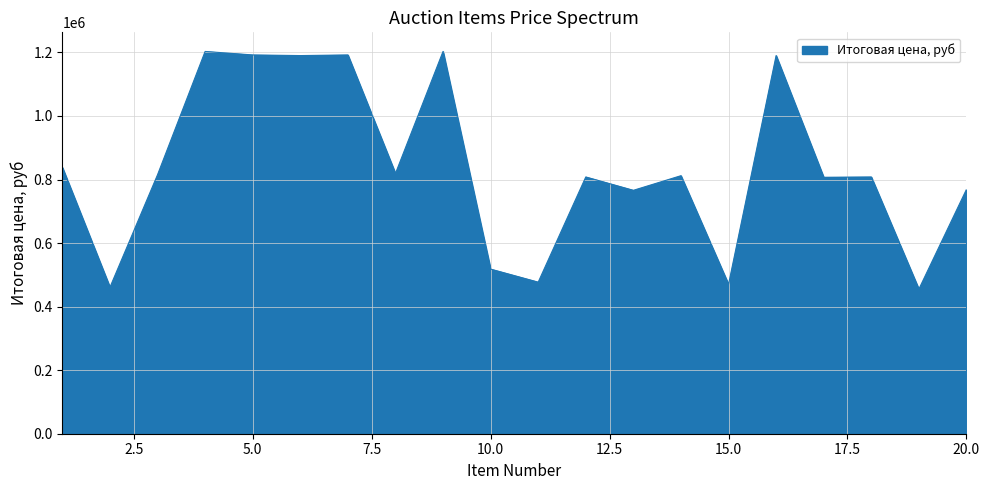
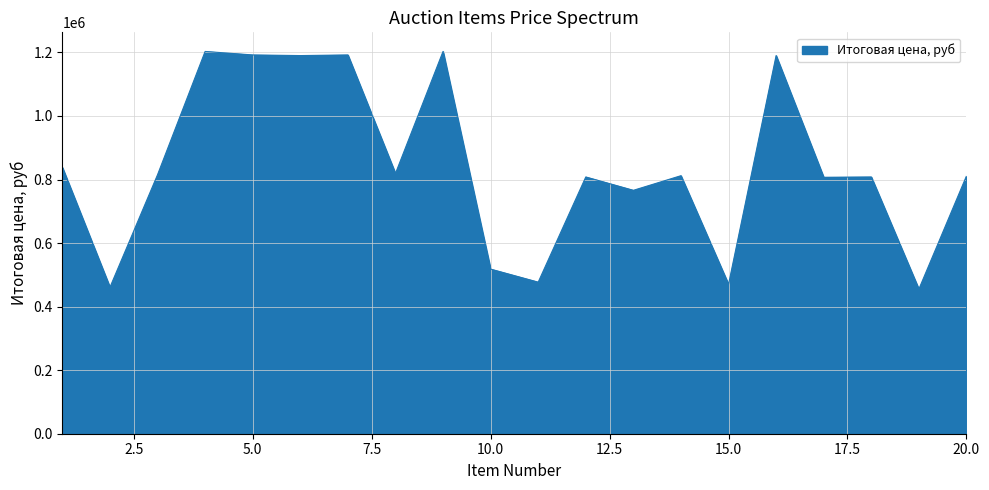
20.0: 770000 -> 810000
